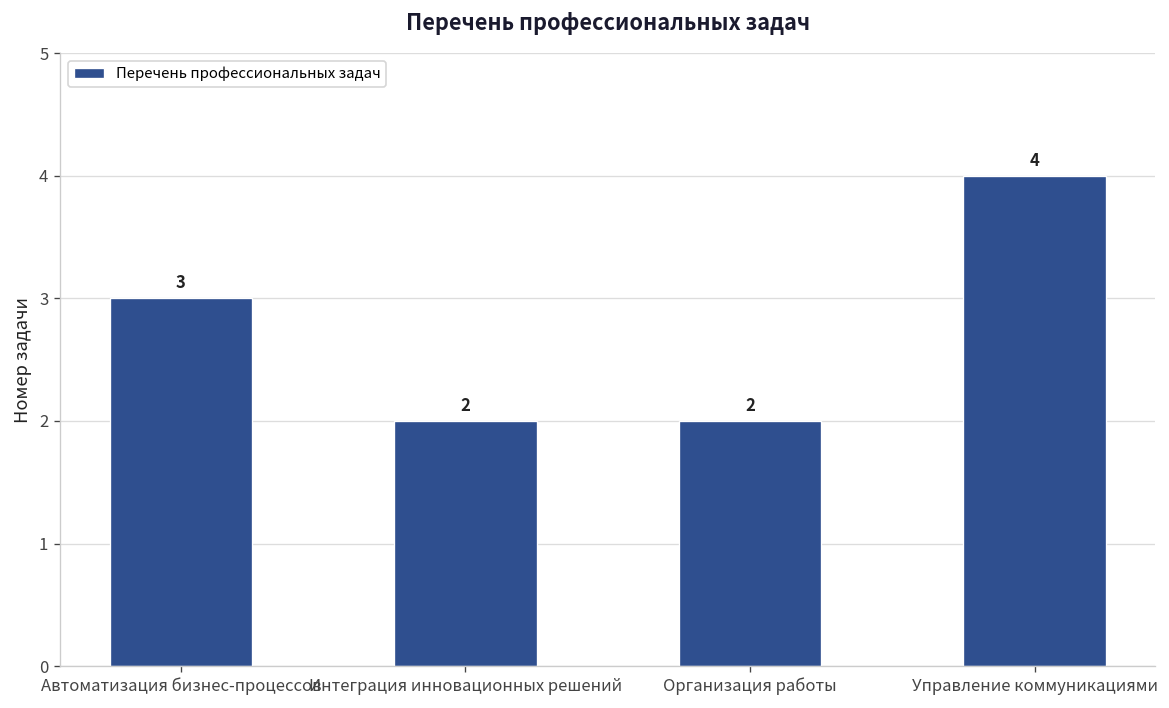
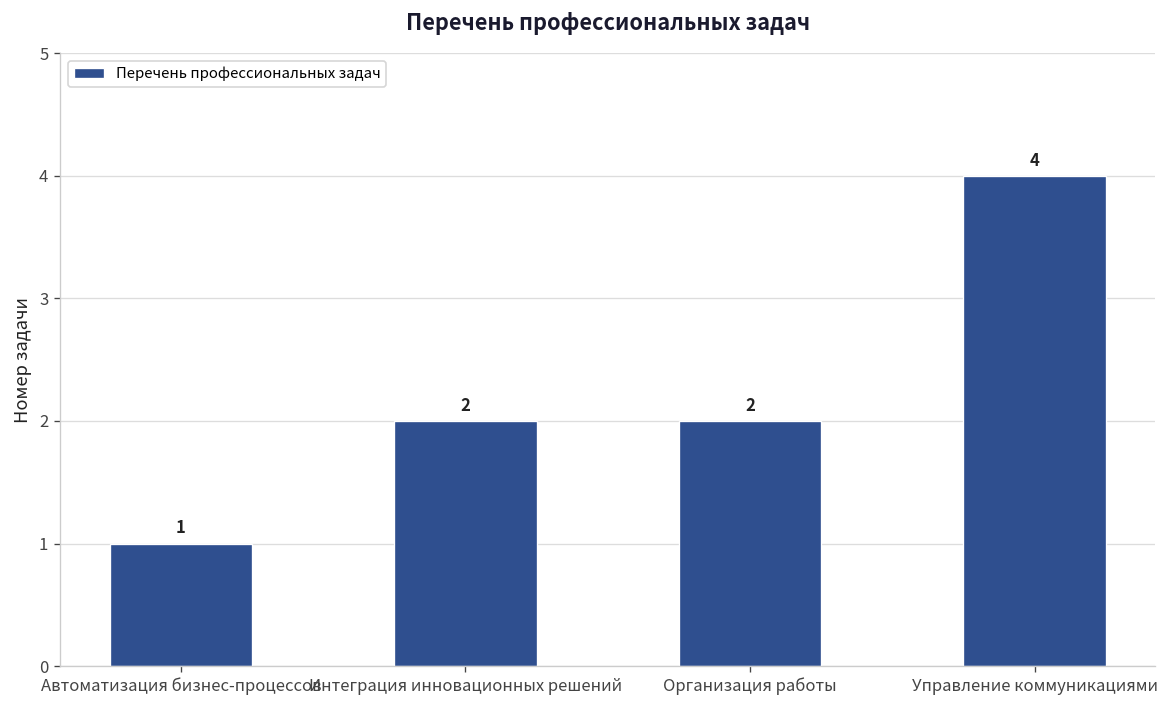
Автоматизация бизнес-процессов: 3 -> 1
